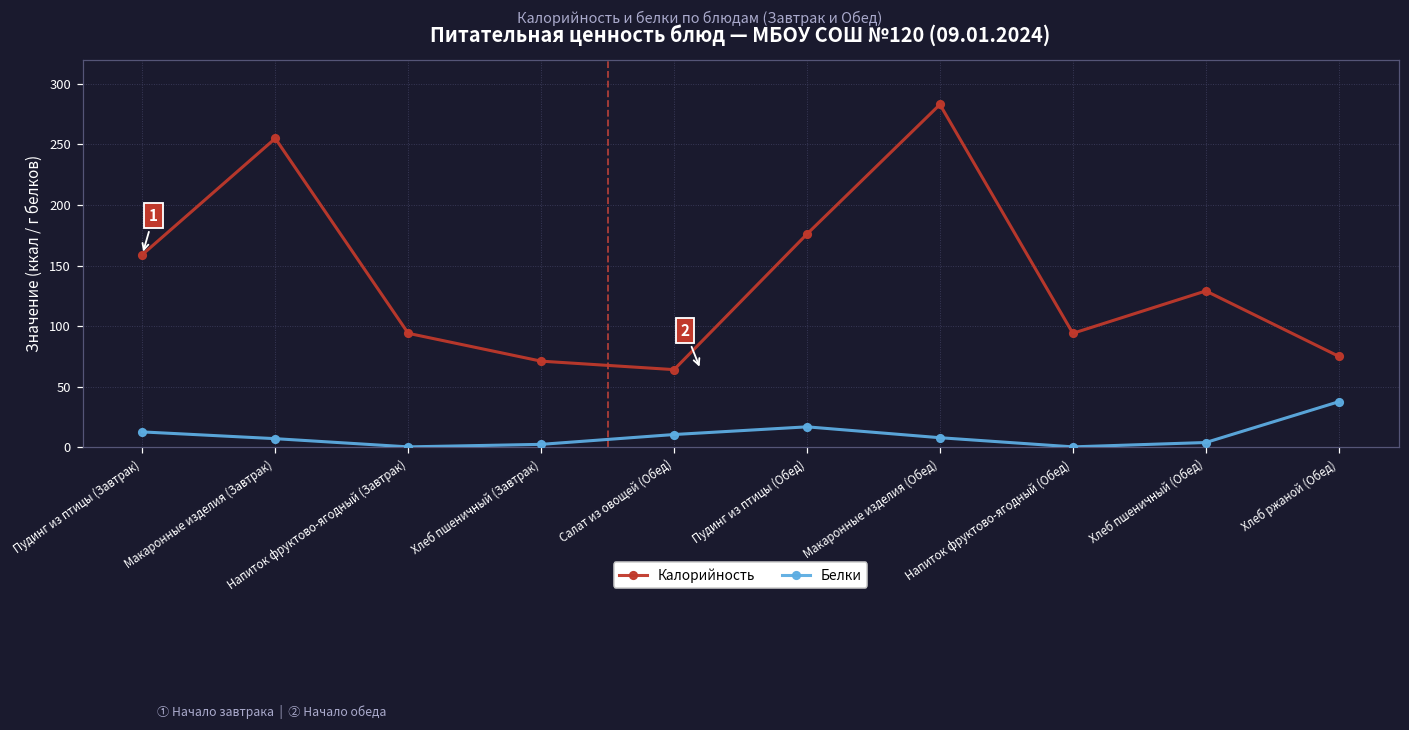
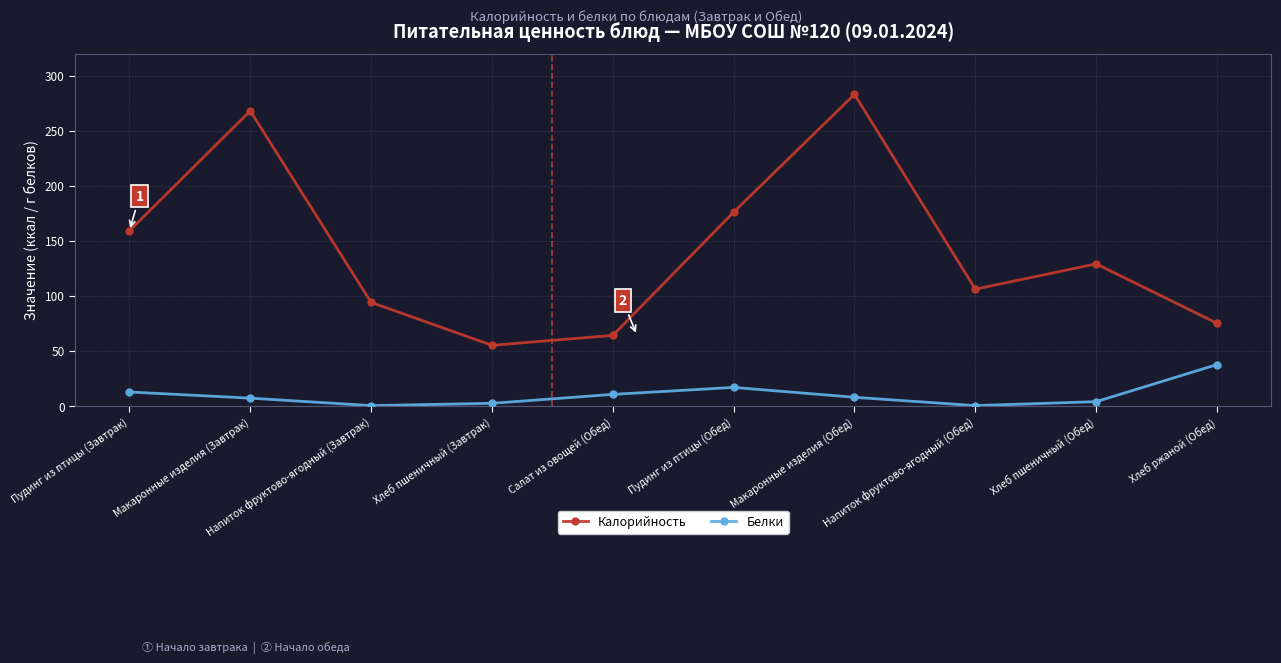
Калорийность, Макаронные изделия (Завтрак): 255 -> 268
Калорийность, Хлеб пшеничный (Завтрак): 71 -> 55
Калорийность, Напиток фруктово-ягодный (Обед): 94 -> 106
